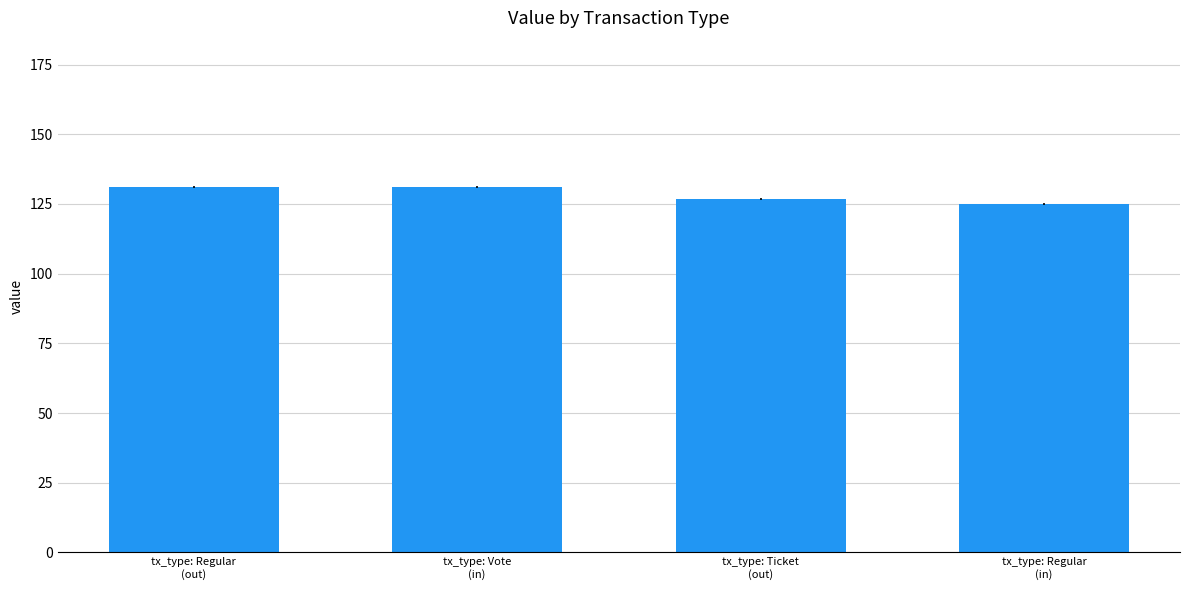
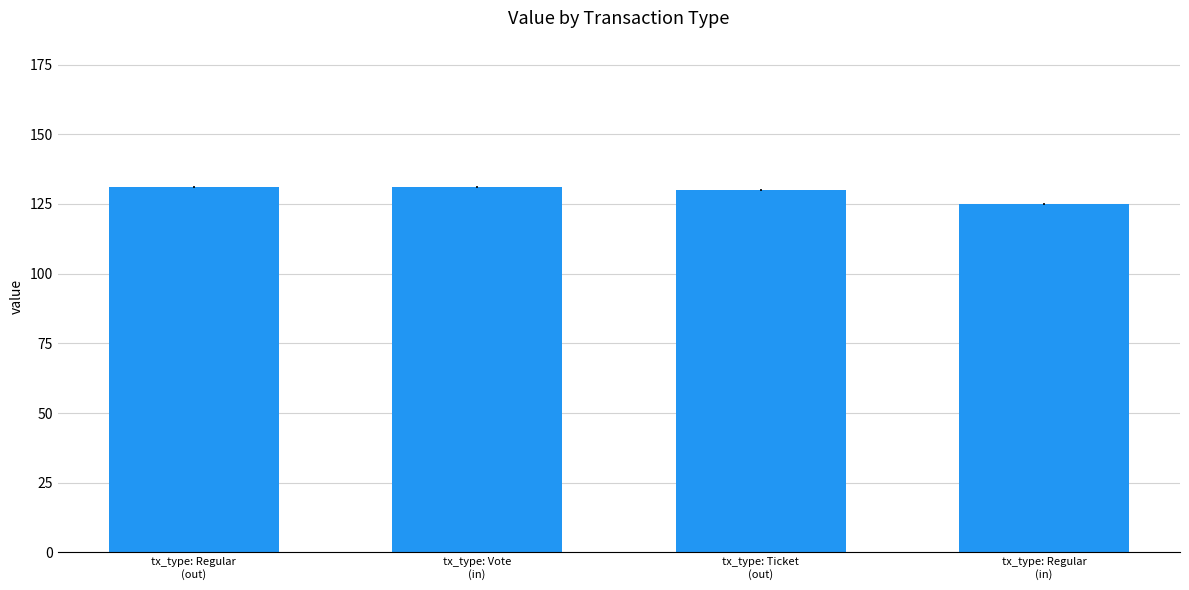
tx_type: Ticket (out): 127 -> 130
